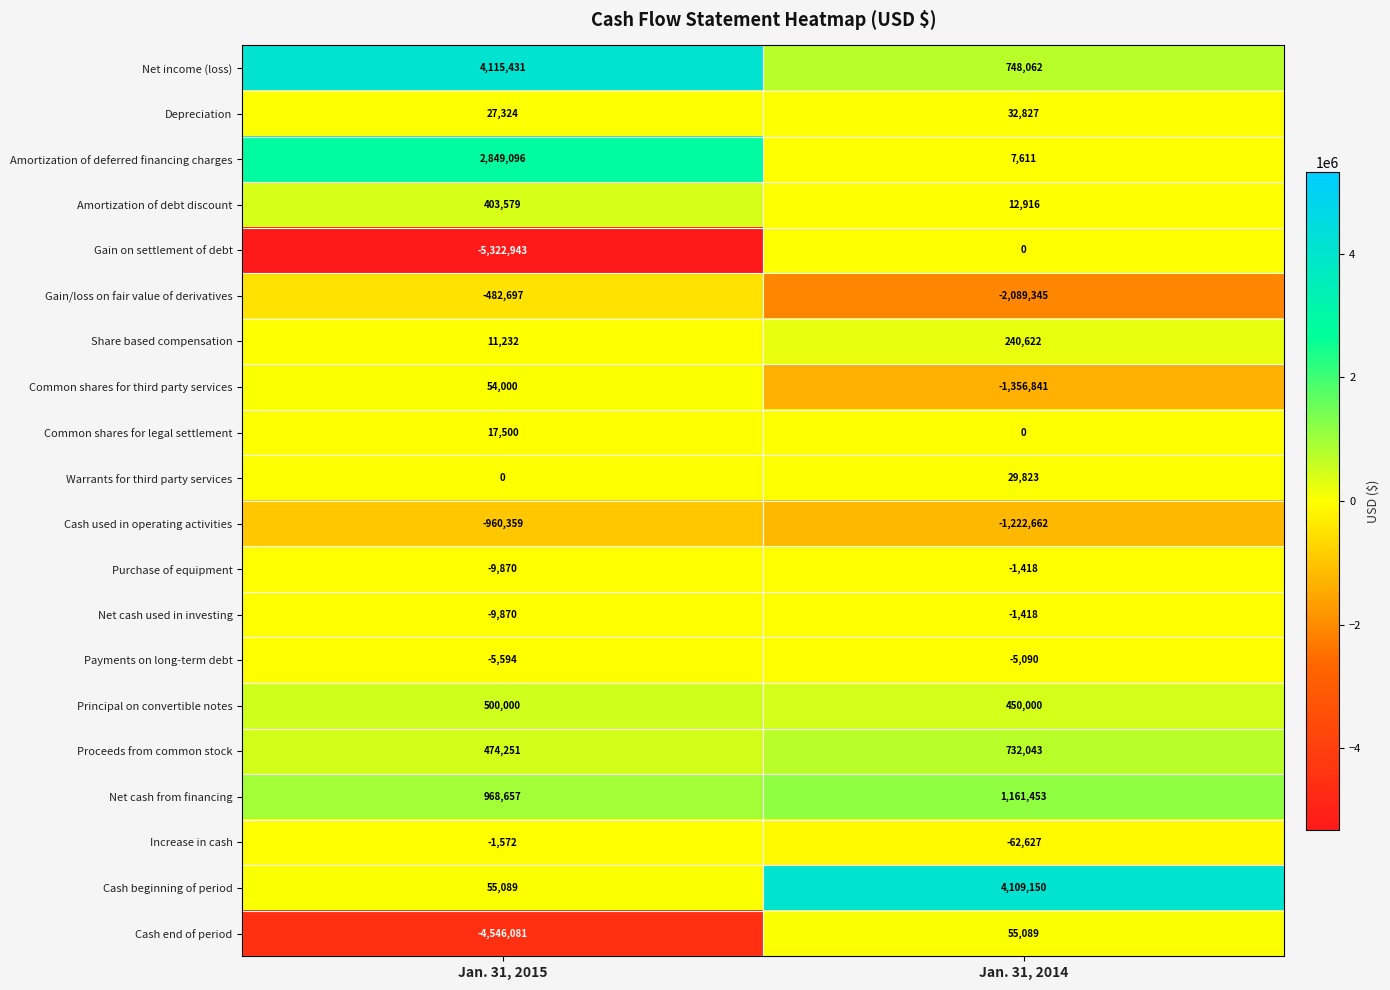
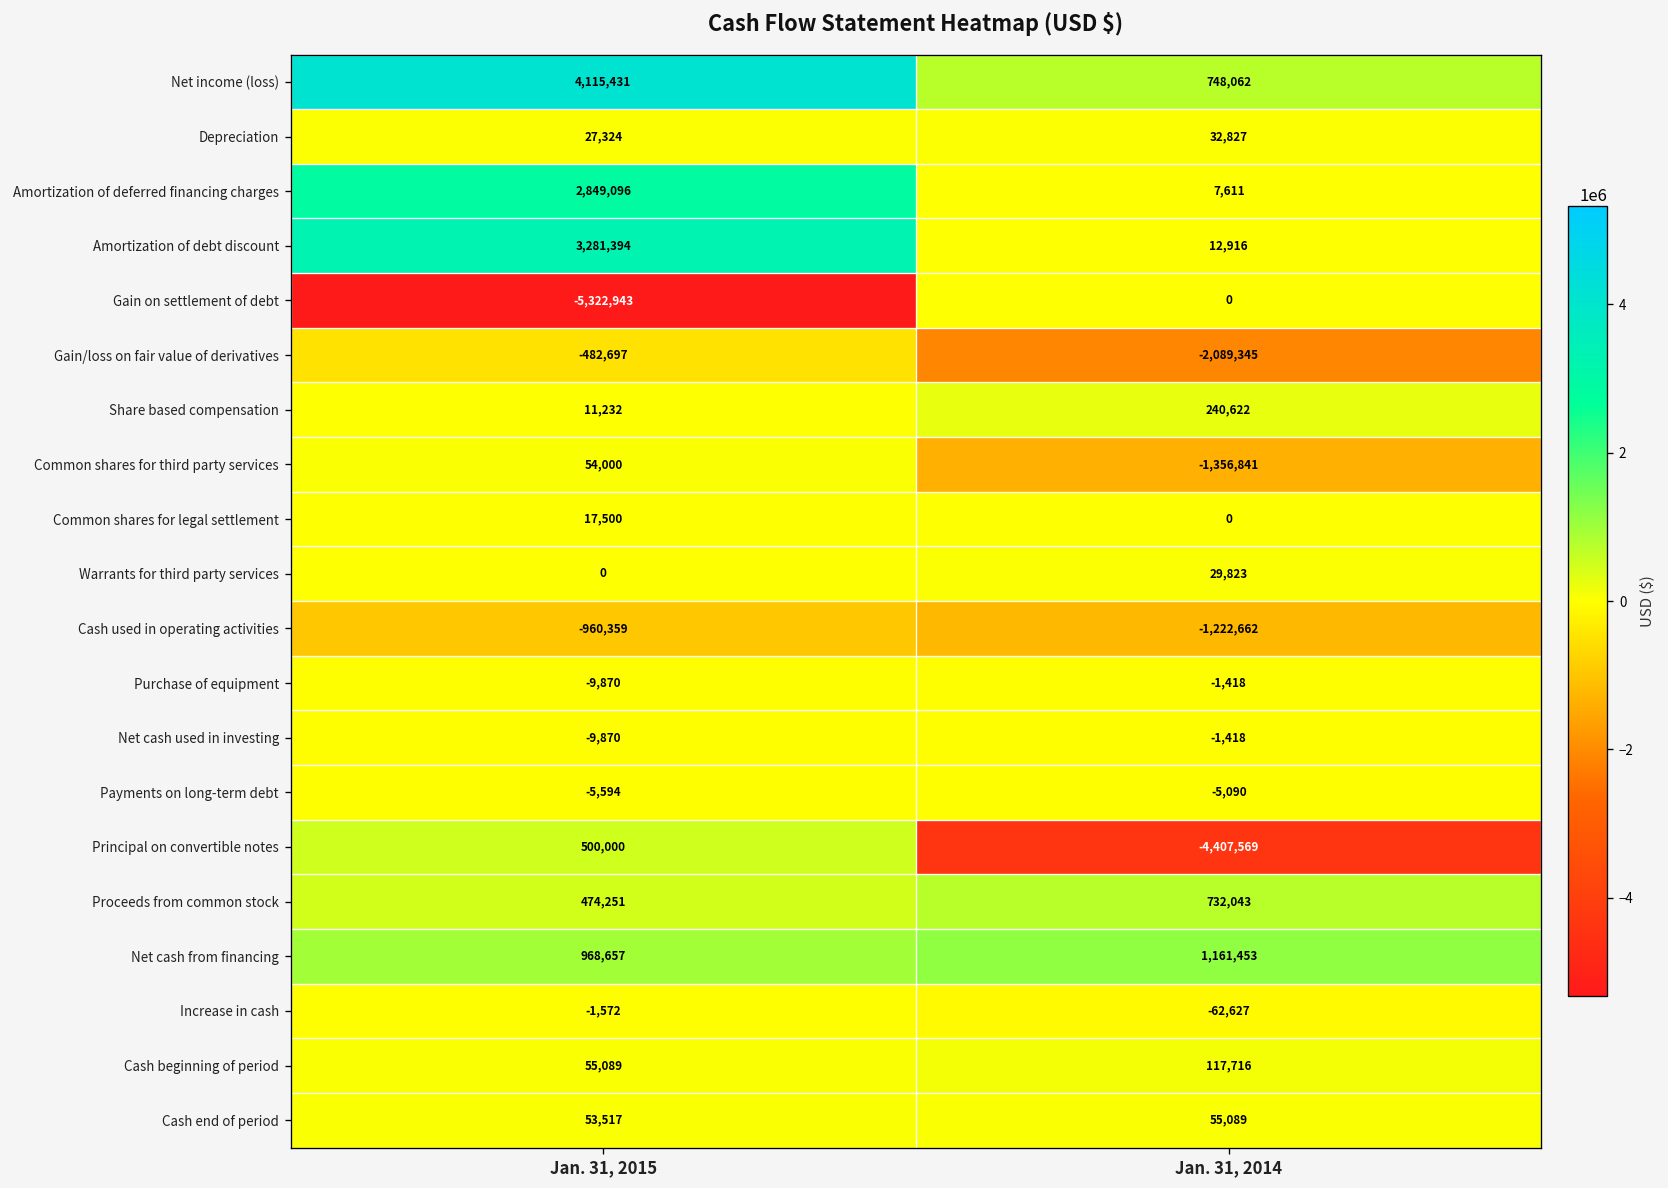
Amortization of debt discount, Jan. 31, 2015: 403,579 -> 3,281,394
Principal on convertible notes, Jan. 31, 2014: 450,000 -> -4,407,569
Cash beginning of period, Jan. 31, 2014: 4,109,150 -> 117,716
Cash end of period, Jan. 31, 2015: -4,546,081 -> 53,517
